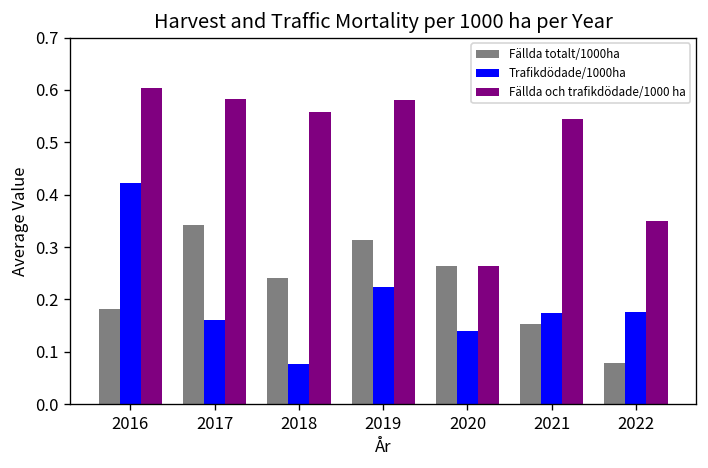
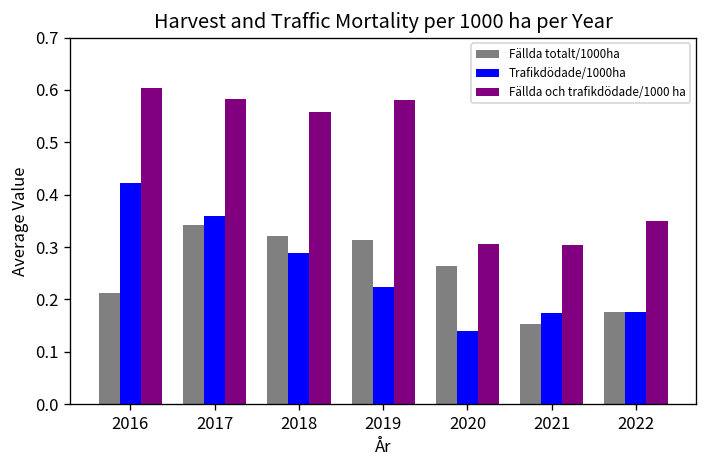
Fällda totalt/1000ha, 2016: 0.18 -> 0.21
Trafikdödade/1000ha, 2017: 0.16 -> 0.36
Fällda totalt/1000ha, 2018: 0.24 -> 0.32
Trafikdödade/1000ha, 2018: 0.08 -> 0.29
Fällda och trafikdödade/1000 ha, 2020: 0.26 -> 0.30
Fällda och trafikdödade/1000 ha, 2021: 0.54 -> 0.30
Fällda totalt/1000ha, 2022: 0.08 -> 0.17
